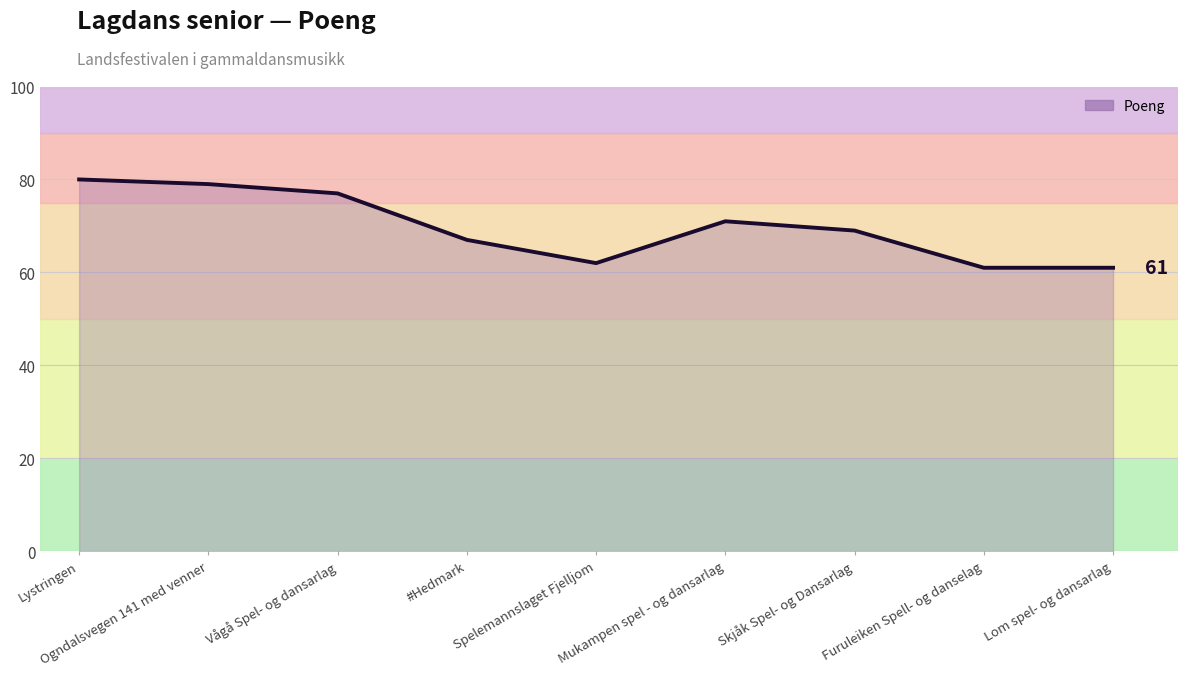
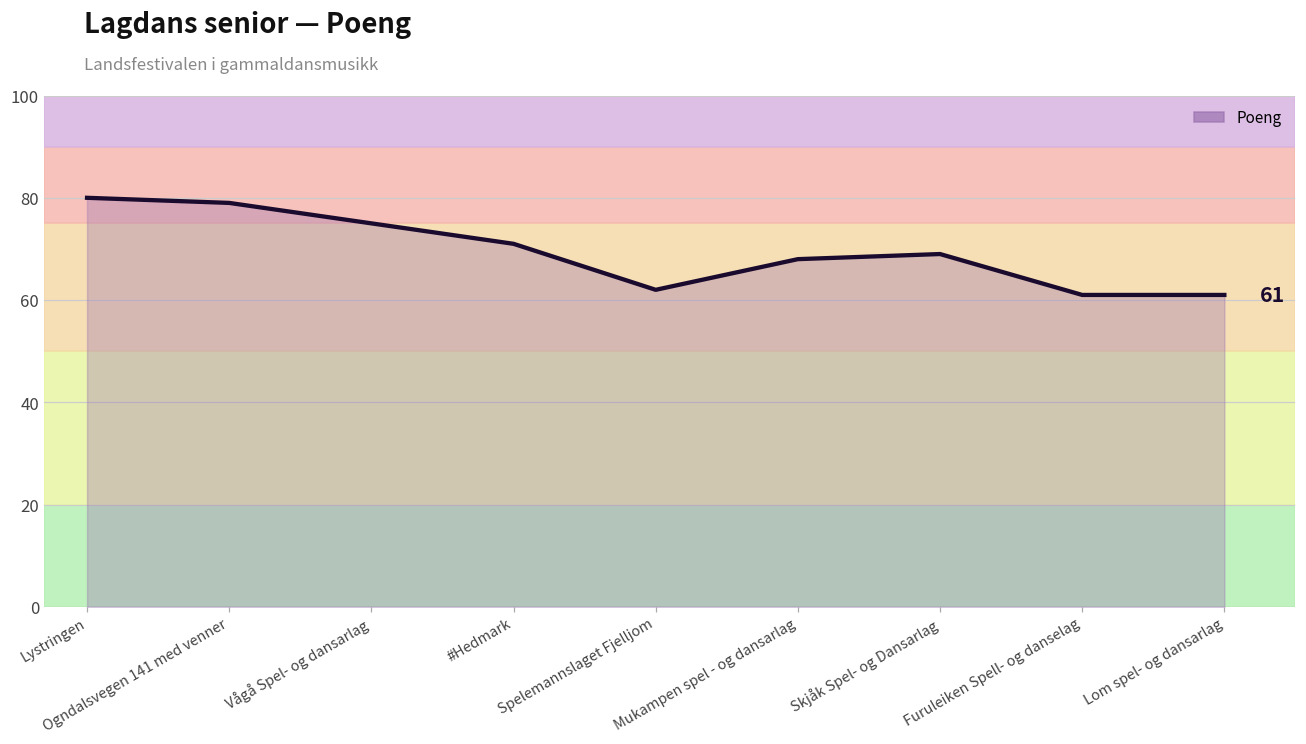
Vågå Spel- og dansarlag: 77 -> 75
#Hedmark: 67 -> 71
Mukampen spel - og dansarlag: 71 -> 68
